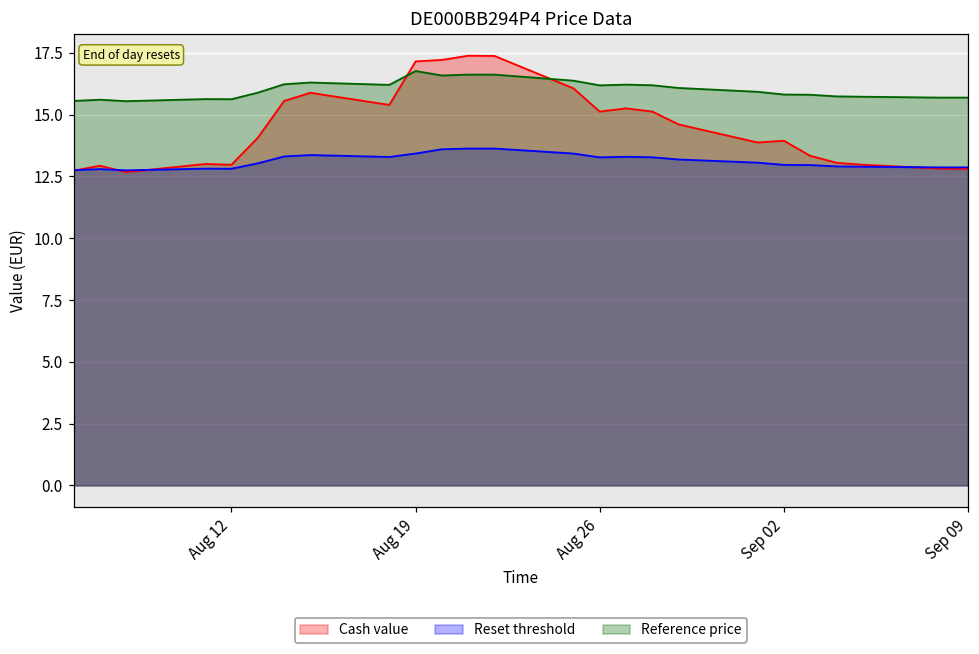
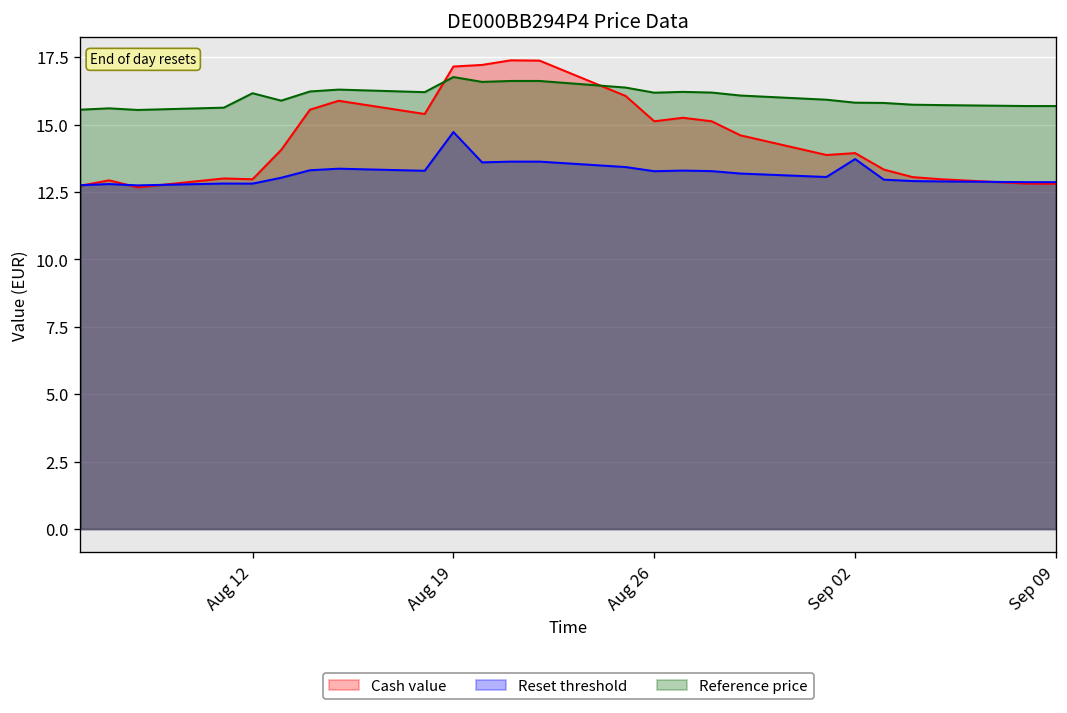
Reference price, Aug 12: 15.6 -> 16.2
Reset threshold, Aug 19: 13.4 -> 14.7
Reset threshold, Sep 02: 13.0 -> 13.7
